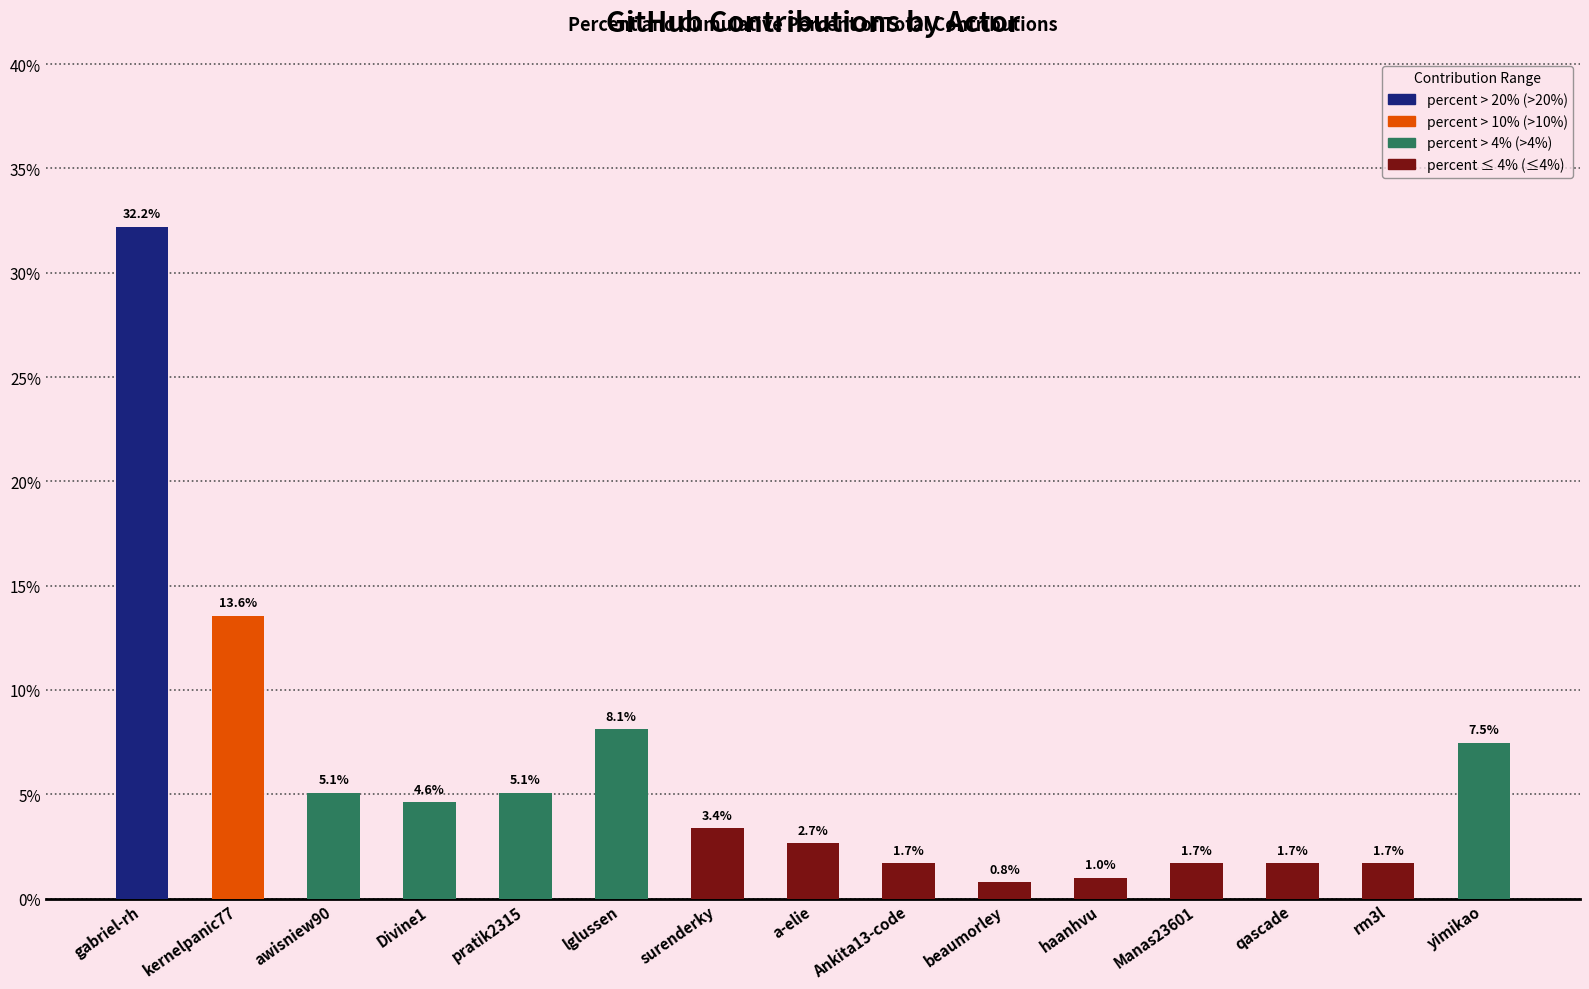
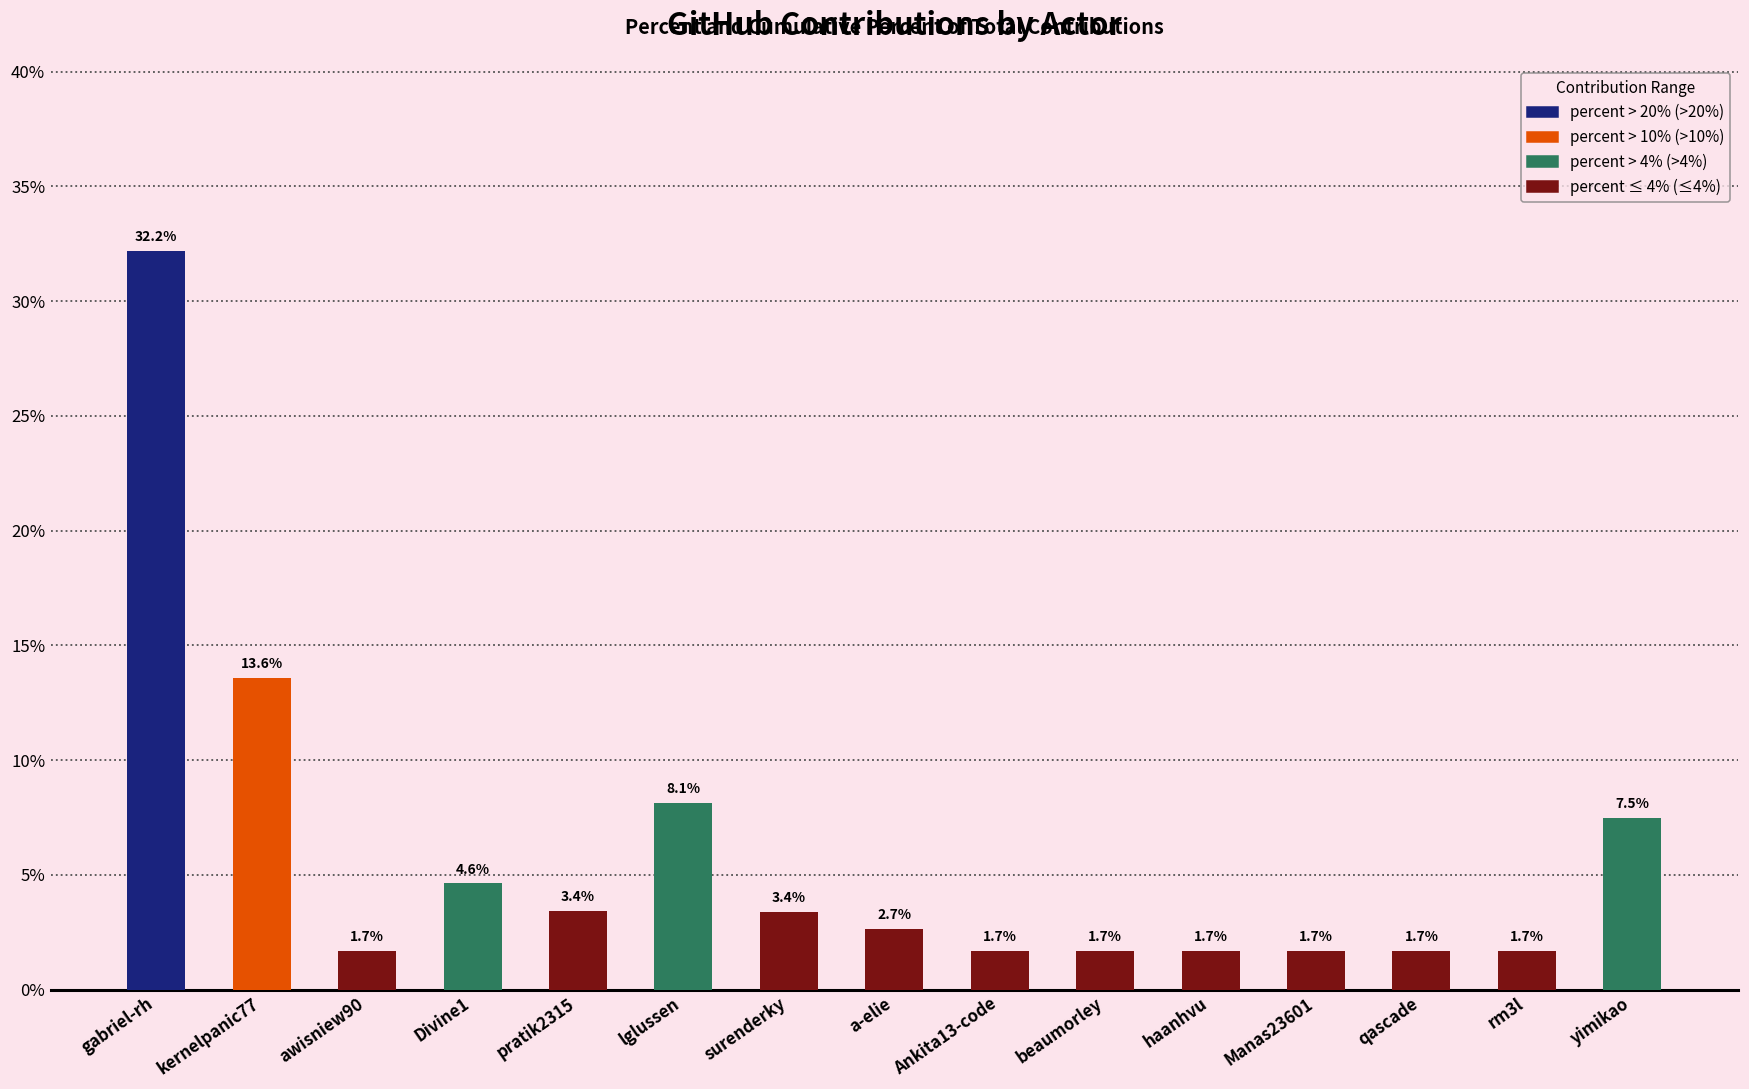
awisniew90: 5.1% -> 1.7%
pratik2315: 5.1% -> 3.4%
beaumorley: 0.8% -> 1.7%
haanhvu: 1.0% -> 1.7%
